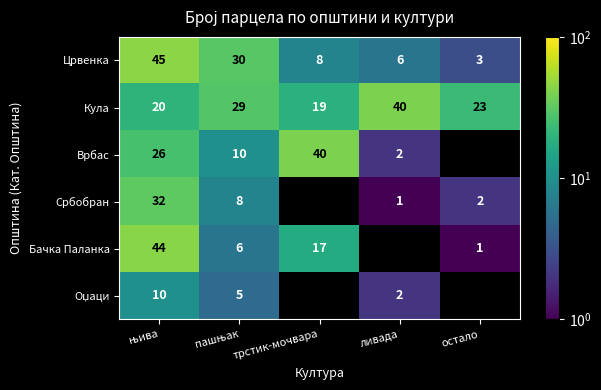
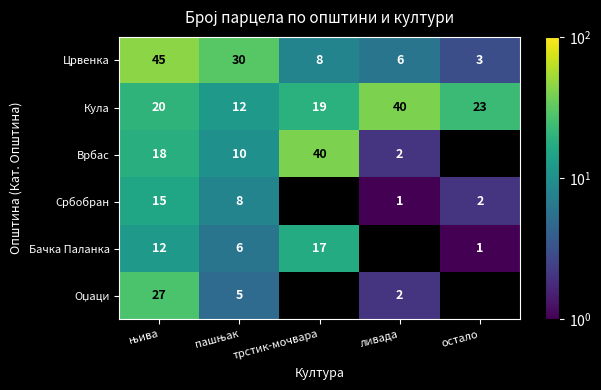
Кула, пашњак: 29 -> 12
Врбас, њива: 26 -> 18
Србобран, њива: 32 -> 15
Бачка Паланка, њива: 44 -> 12
Оџаци, њива: 10 -> 27
